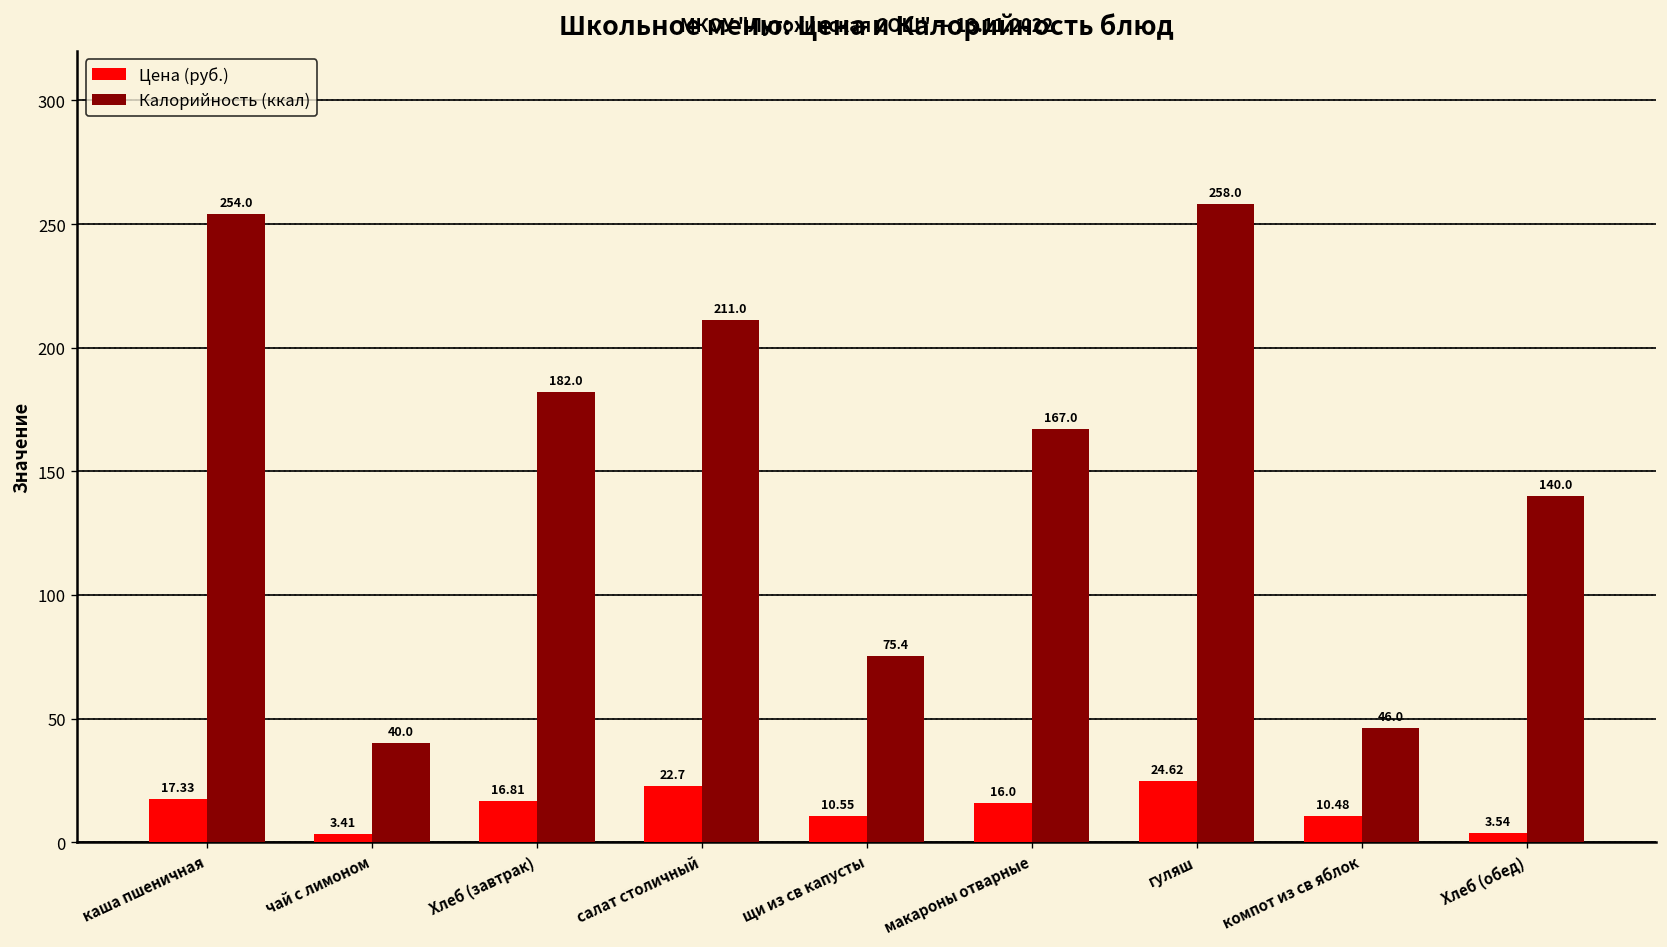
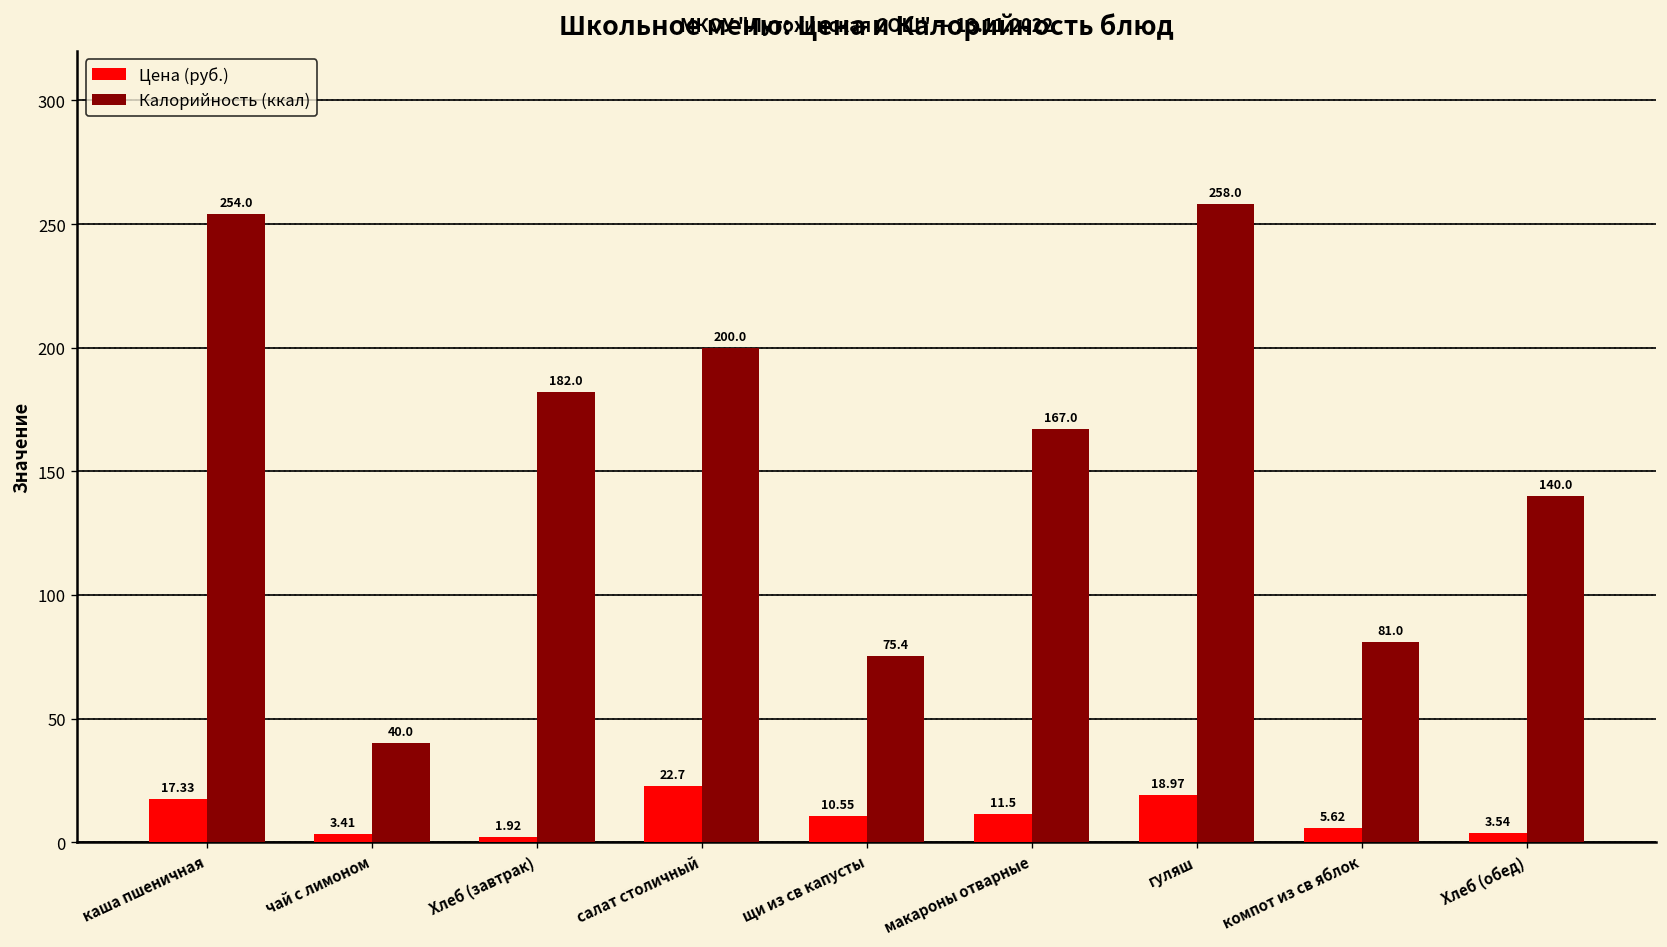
Цена (руб.), Хлеб (завтрак): 16.81 -> 1.92
Калорийность (ккал), салат столичный: 211.0 -> 200.0
Цена (руб.), макароны отварные: 16.0 -> 11.5
Цена (руб.), гуляш: 24.62 -> 18.97
Цена (руб.), компот из св яблок: 10.48 -> 5.62
Калорийность (ккал), компот из св яблок: 46.0 -> 81.0
